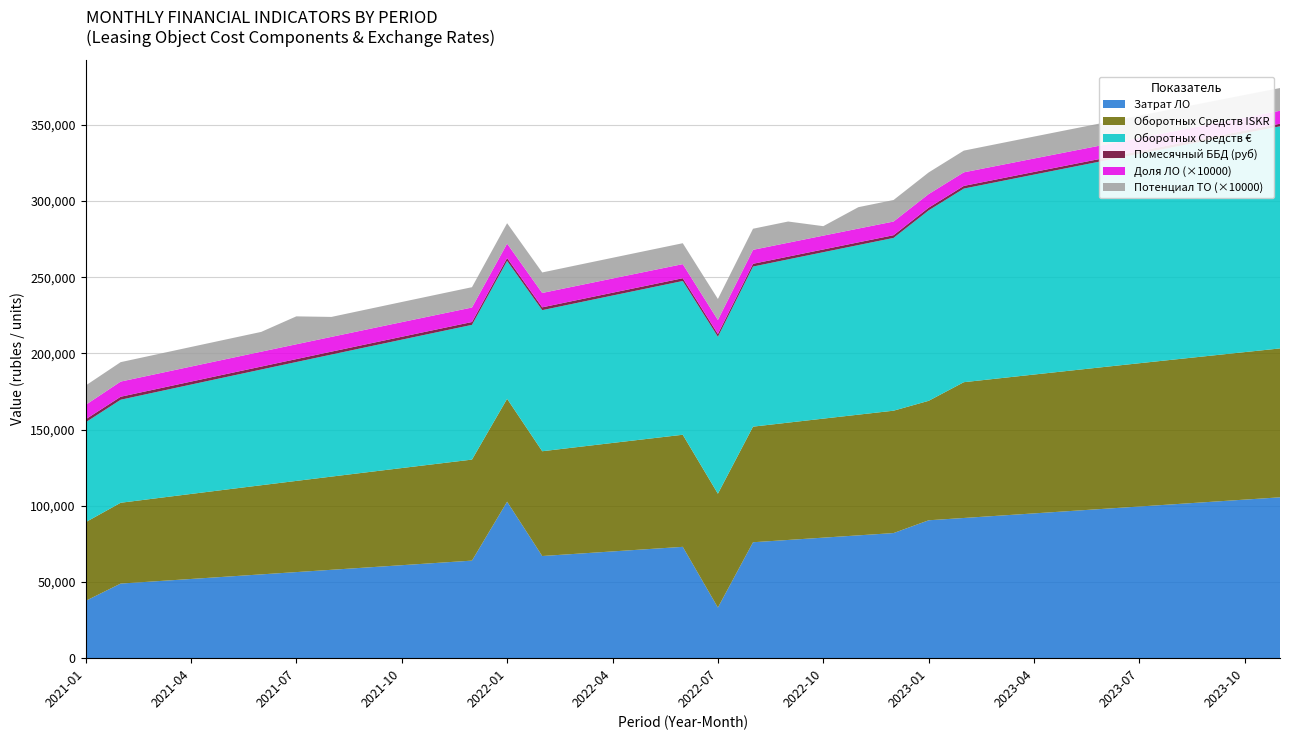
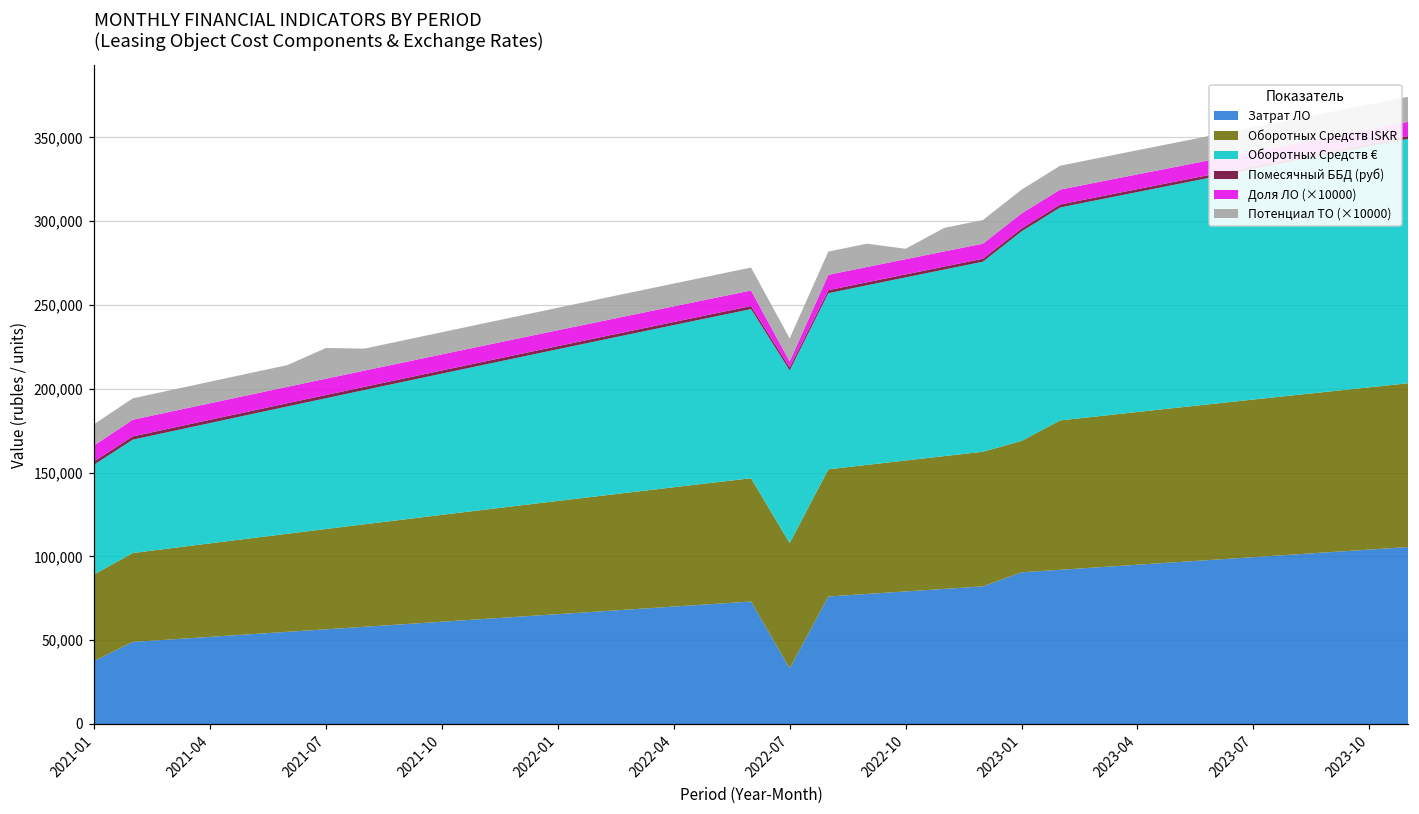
Затрат ЛО, 2022-01: 103,000 -> 66,000
Доля ЛО (×10000), 2022-07: 9,000 -> 4,000
